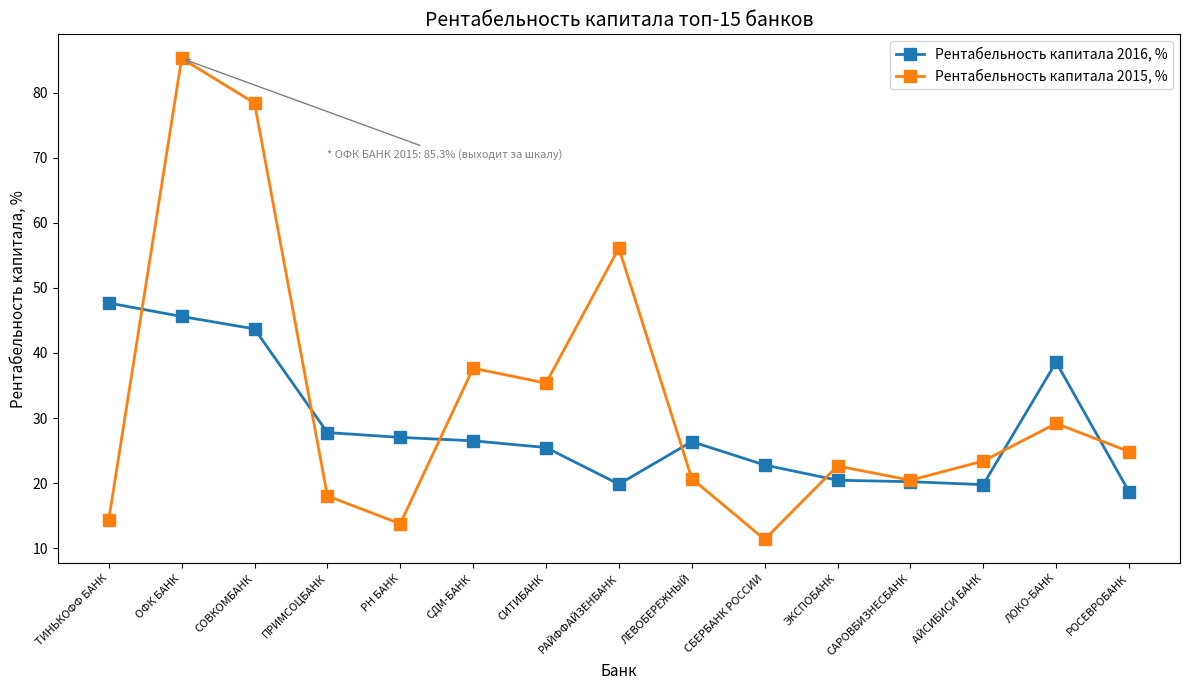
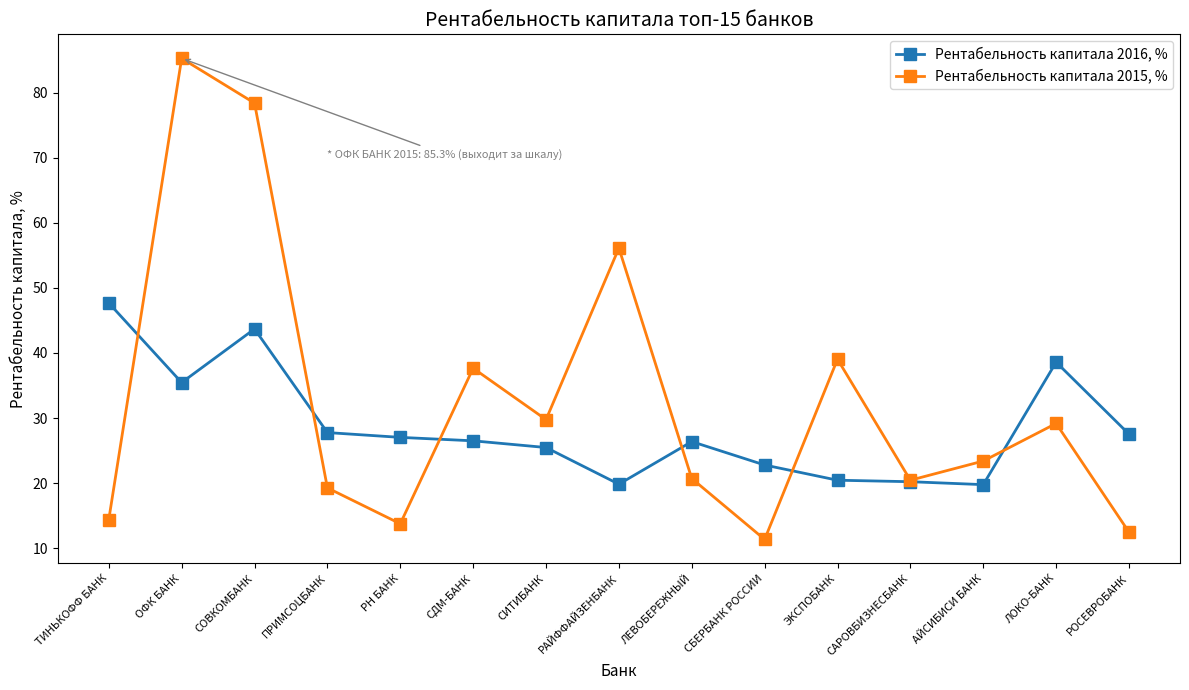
Рентабельность капитала 2016, %, ОФК БАНК: 46 -> 35
Рентабельность капитала 2015, %, ПРИМСОЦБАНК: 18 -> 19
Рентабельность капитала 2015, %, СИТИБАНК: 35 -> 30
Рентабельность капитала 2015, %, ЭКСПОБАНК: 23 -> 39
Рентабельность капитала 2016, %, РОСЕВРОБАНК: 19 -> 28
Рентабельность капитала 2015, %, РОСЕВРОБАНК: 25 -> 12
